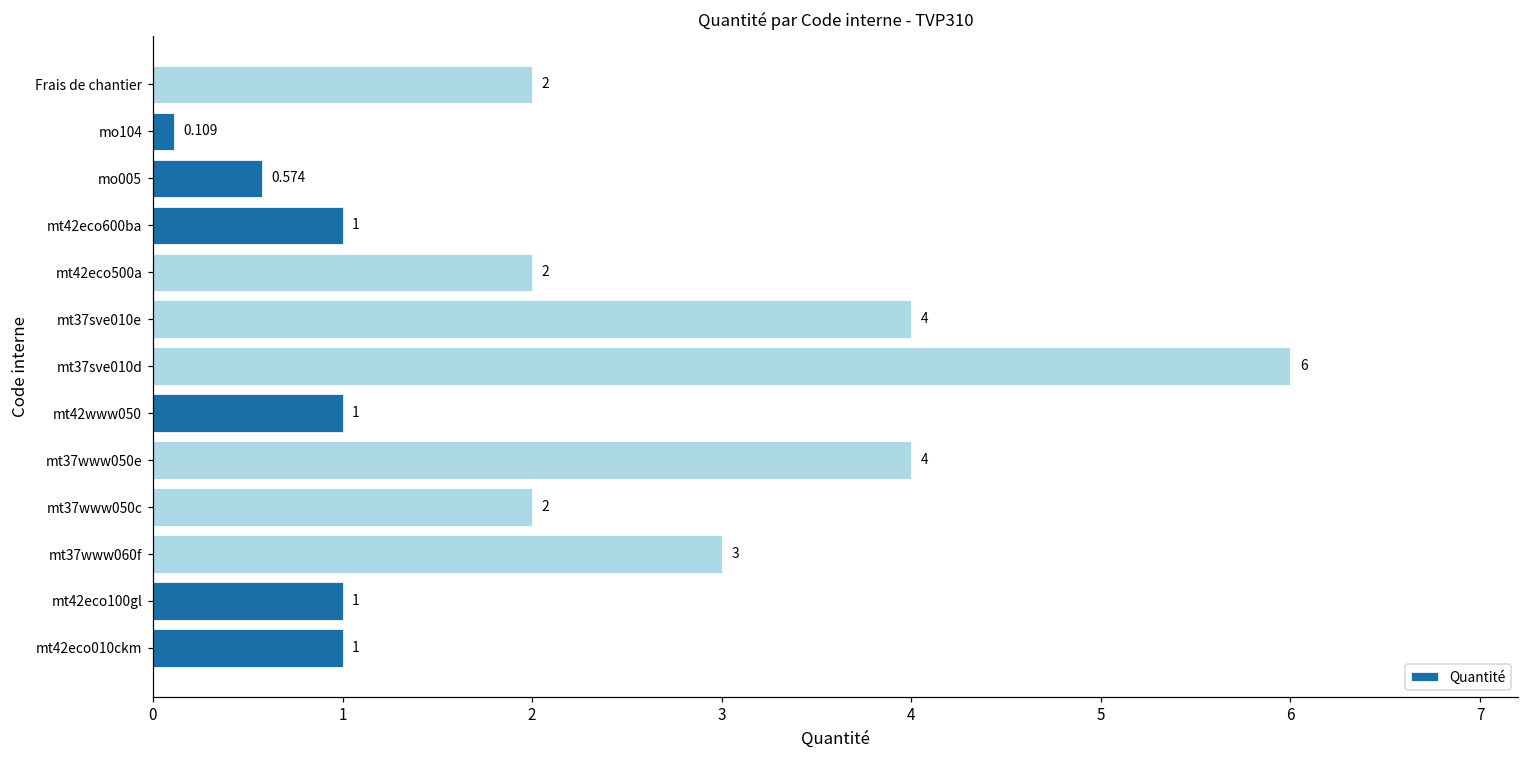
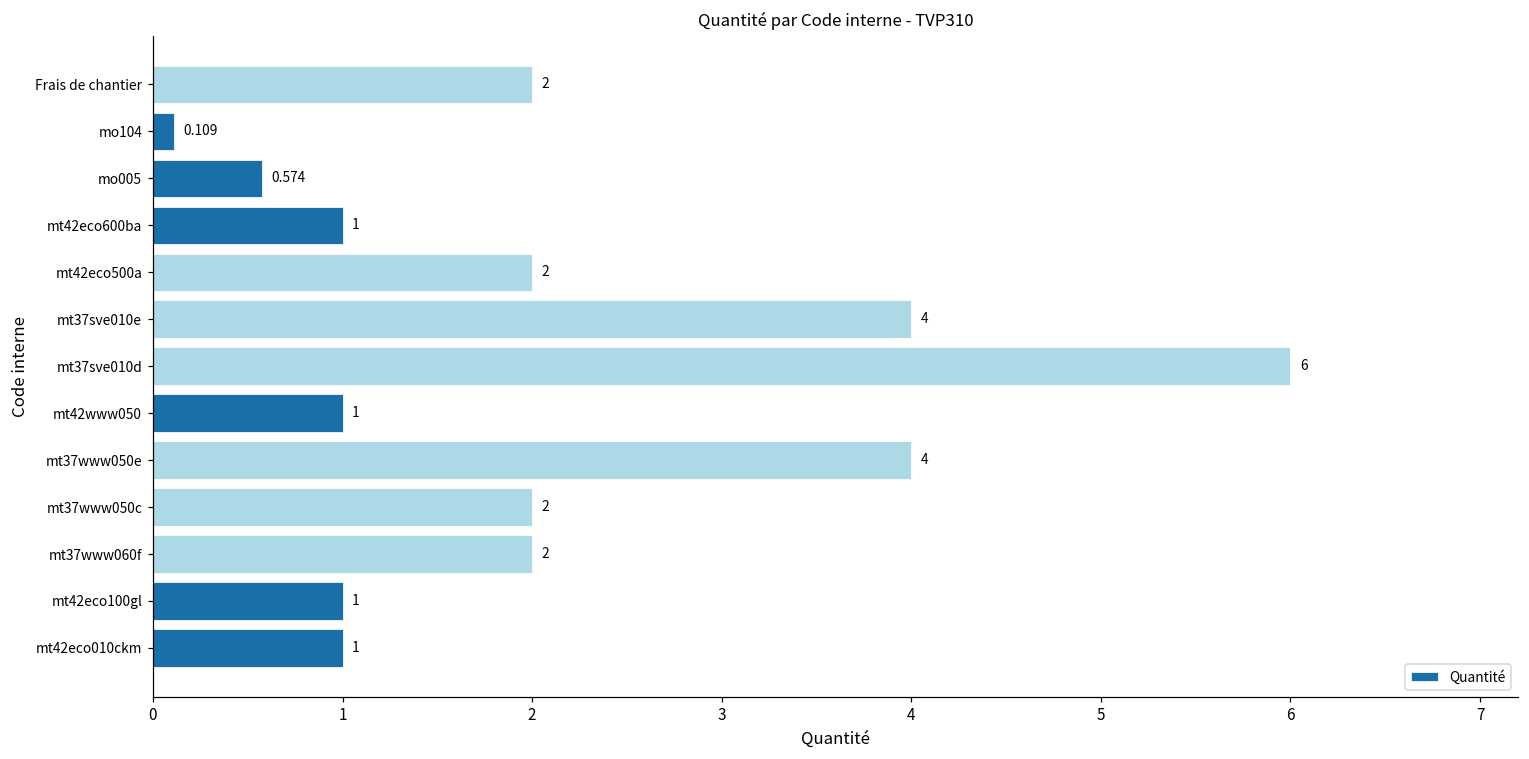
mt37www060f: 3 -> 2
